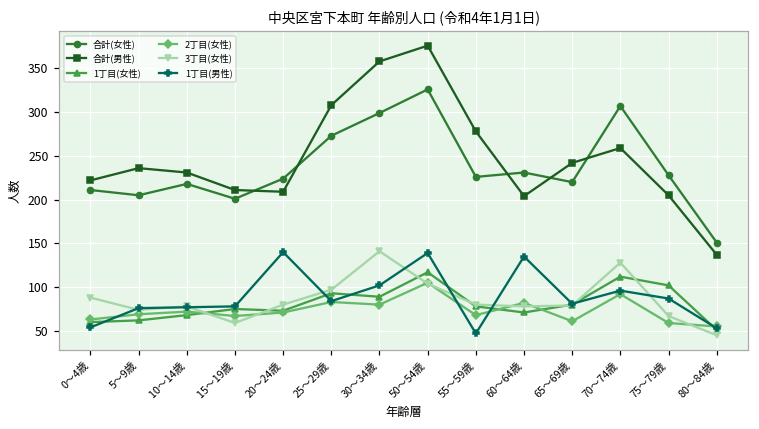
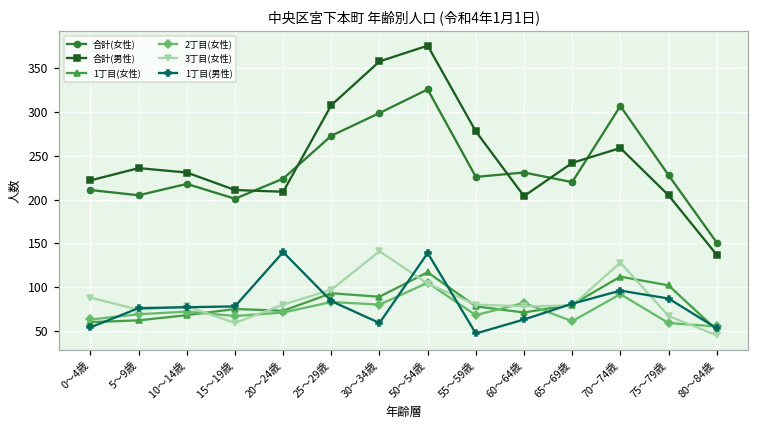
1丁目(男性), 30～34歳: 100 -> 60
1丁目(男性), 60～64歳: 140 -> 60
